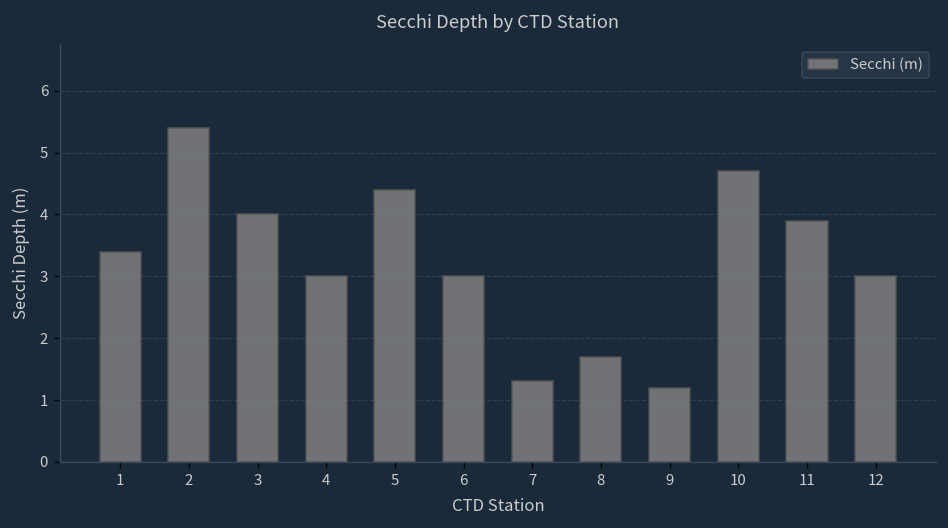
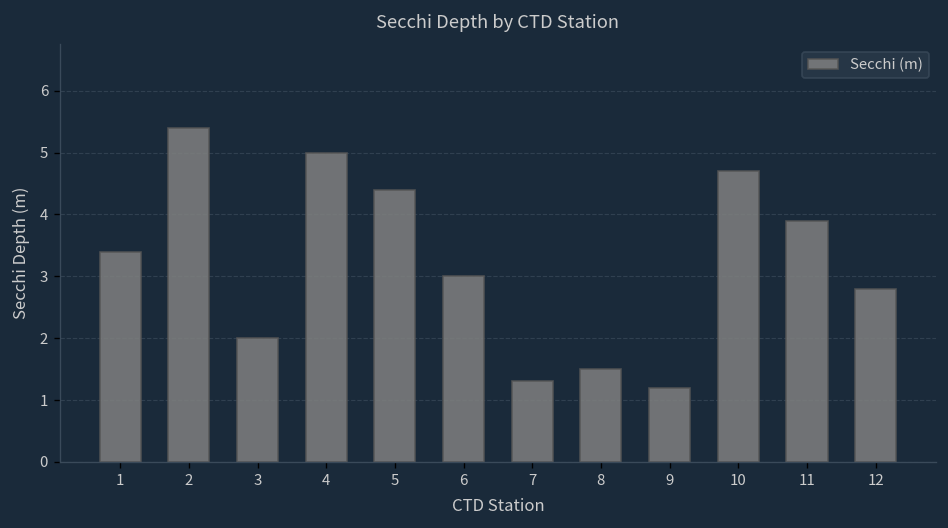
3: 4 -> 2
4: 3 -> 5
8: 1.7 -> 1.5
12: 3.0 -> 2.8
